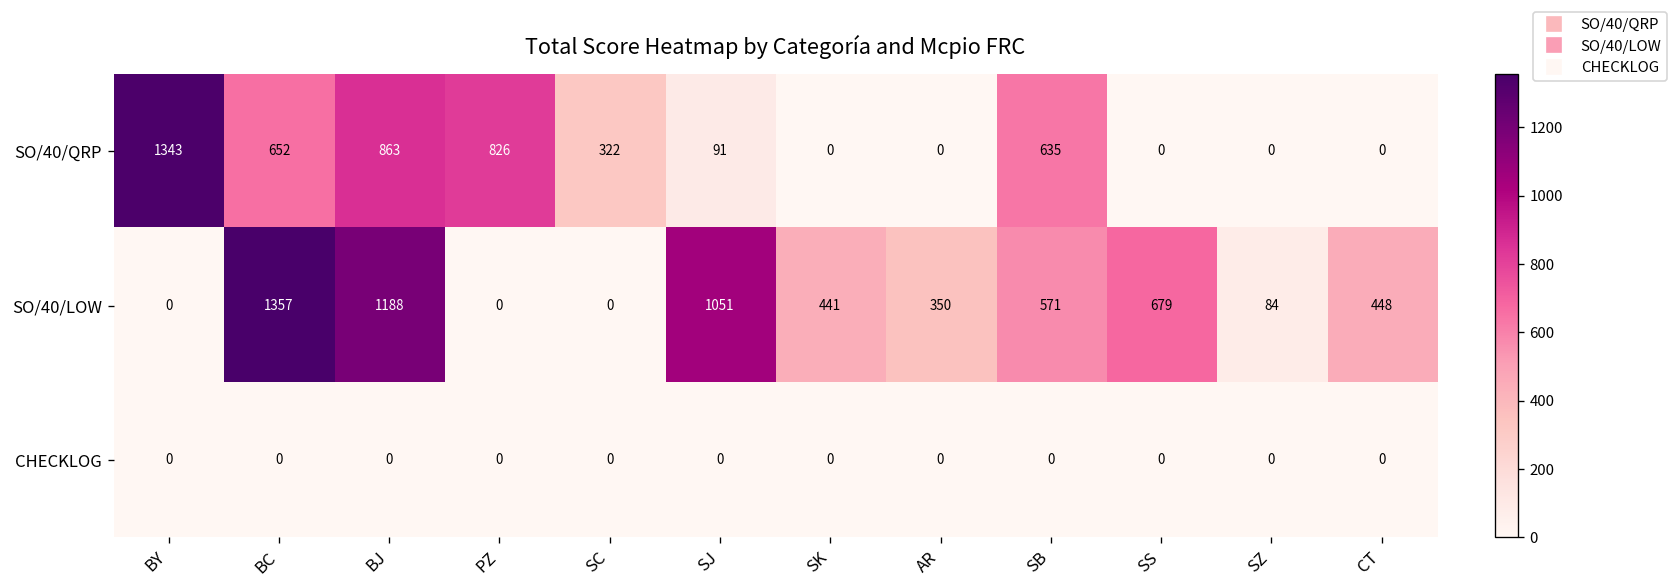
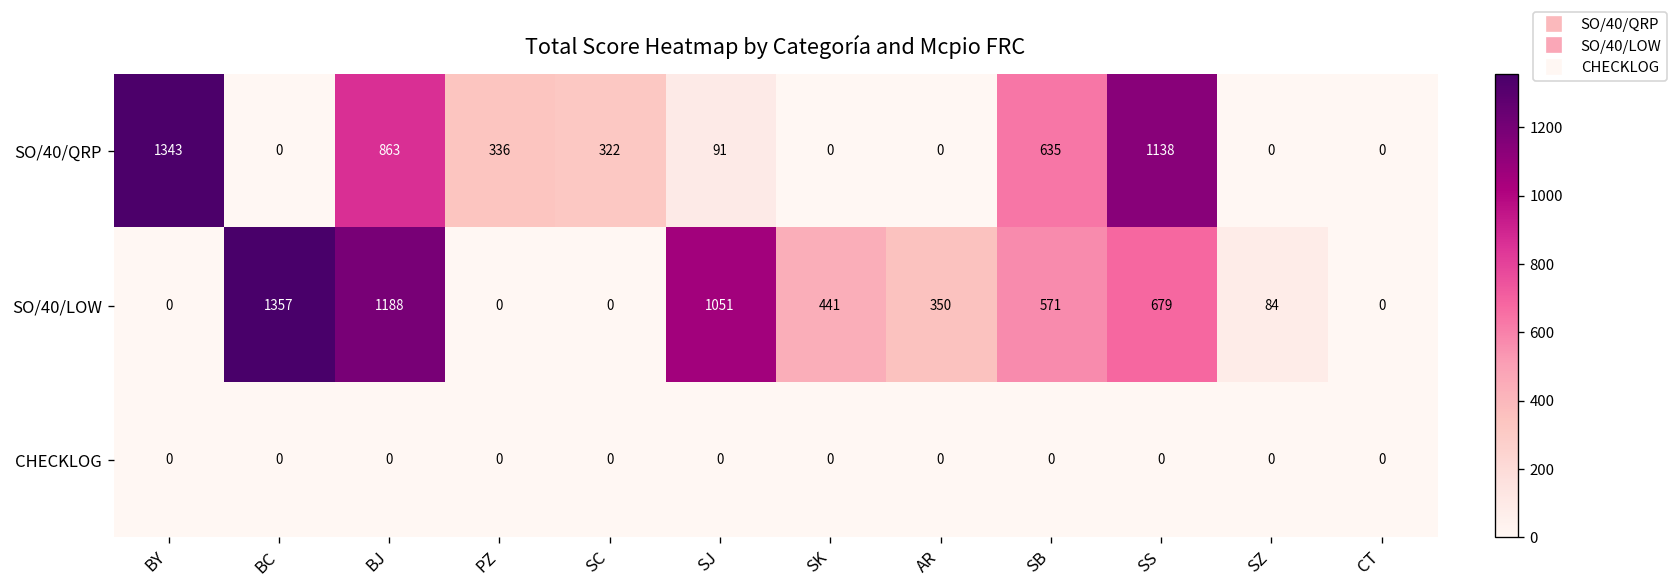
SO/40/QRP, BC: 652 -> 0
SO/40/QRP, PZ: 826 -> 336
SO/40/QRP, SS: 0 -> 1138
SO/40/LOW, CT: 448 -> 0
